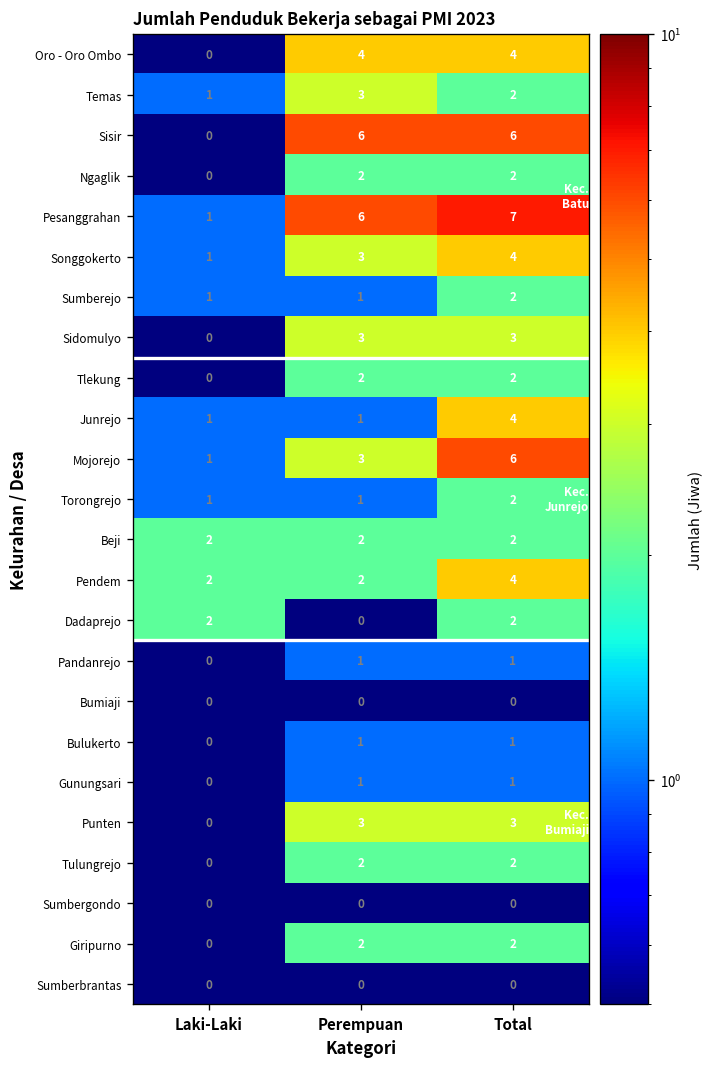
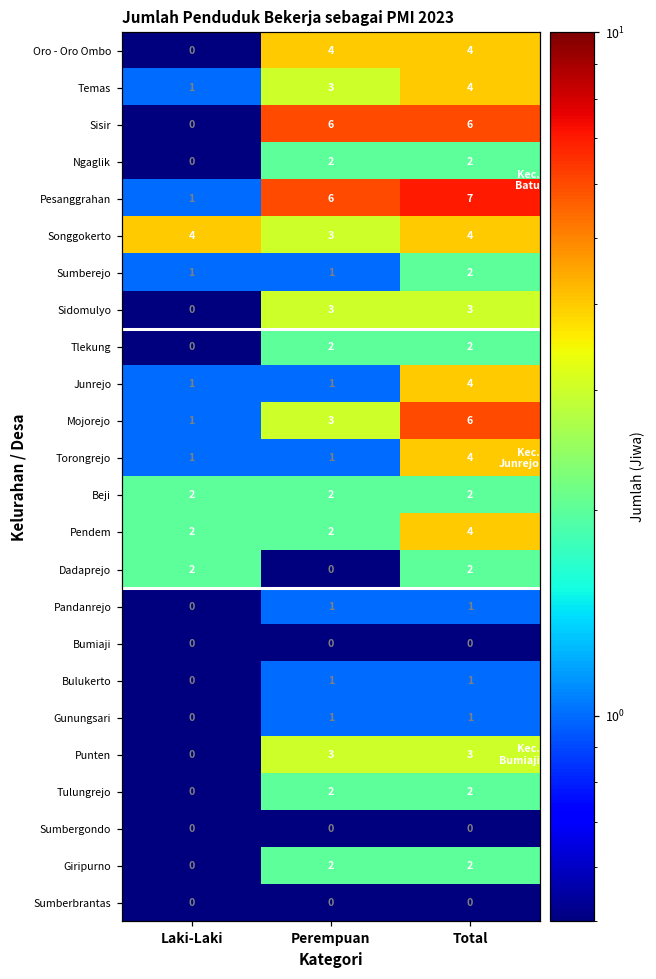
Temas, Total: 2 -> 4
Songgokerto, Laki-Laki: 1 -> 4
Torongrejo, Total: 2 -> 4
